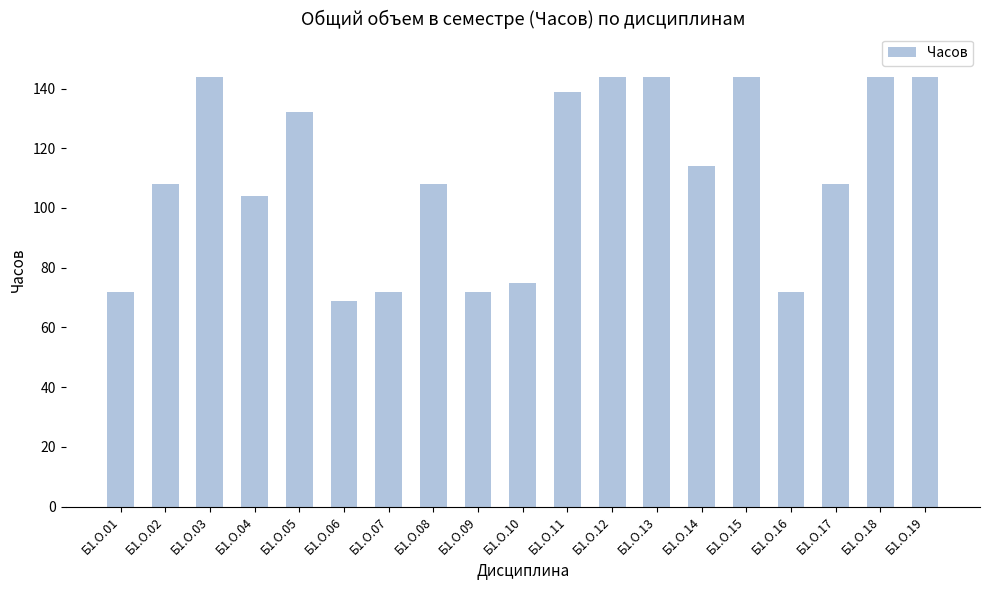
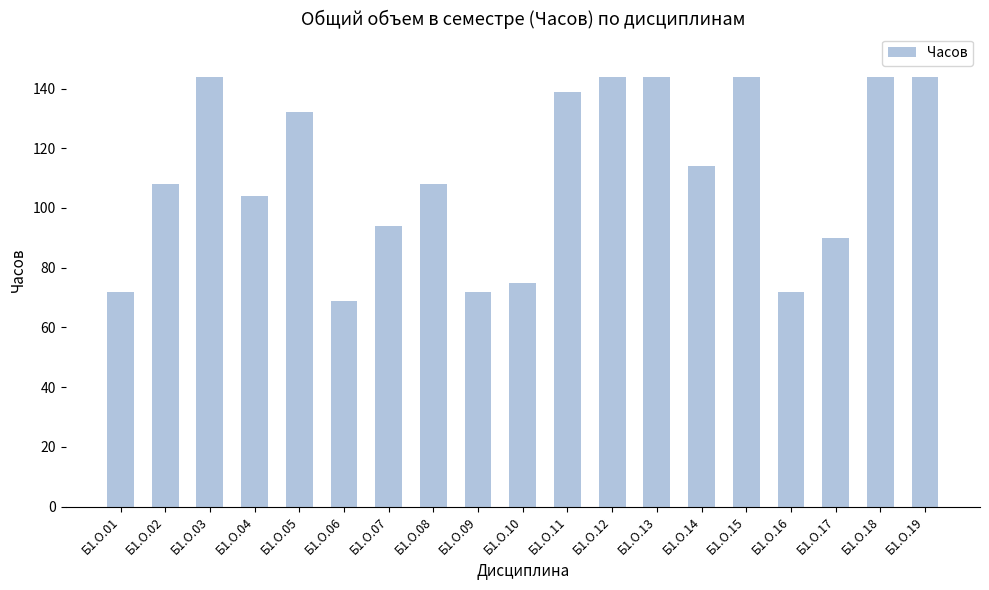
Б1.О.07: 72 -> 94
Б1.О.17: 108 -> 90
